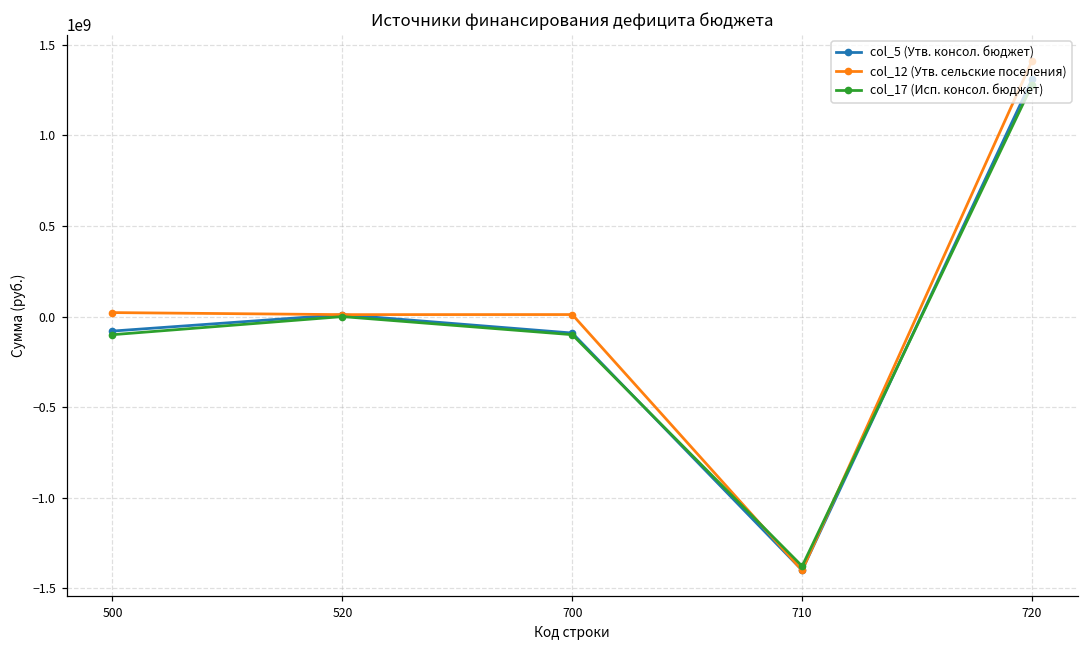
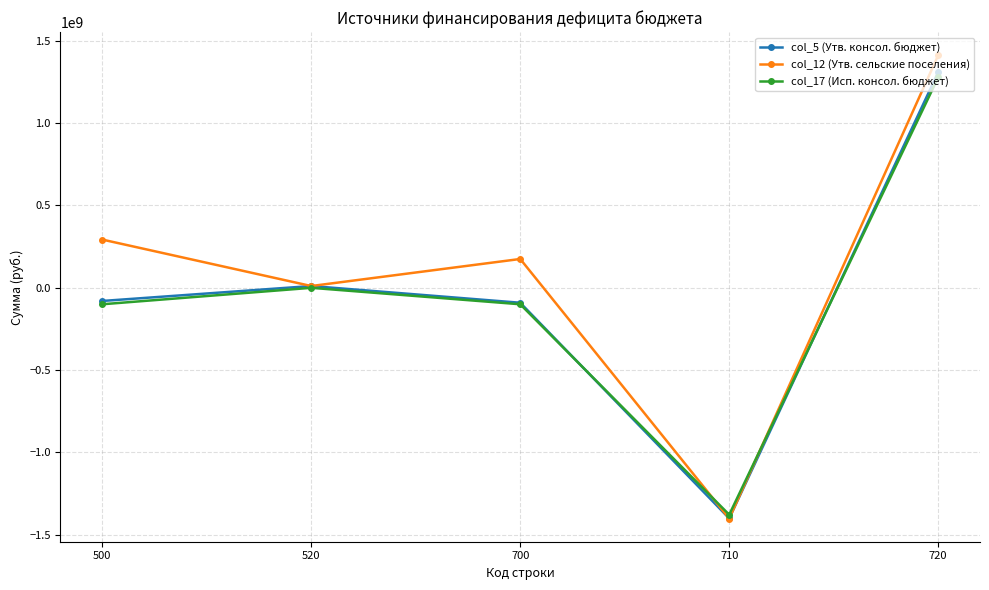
col_12 (Утв. сельские поселения), 500: 20000000 -> 290000000
col_12 (Утв. сельские поселения), 700: 10000000 -> 180000000
